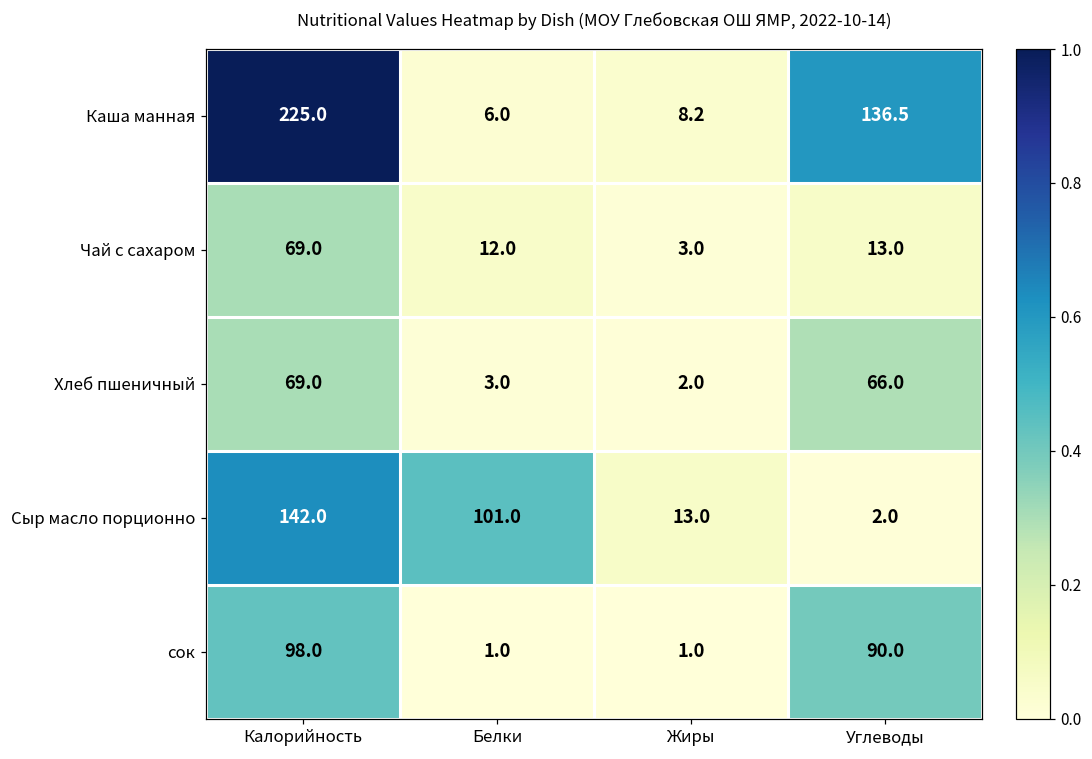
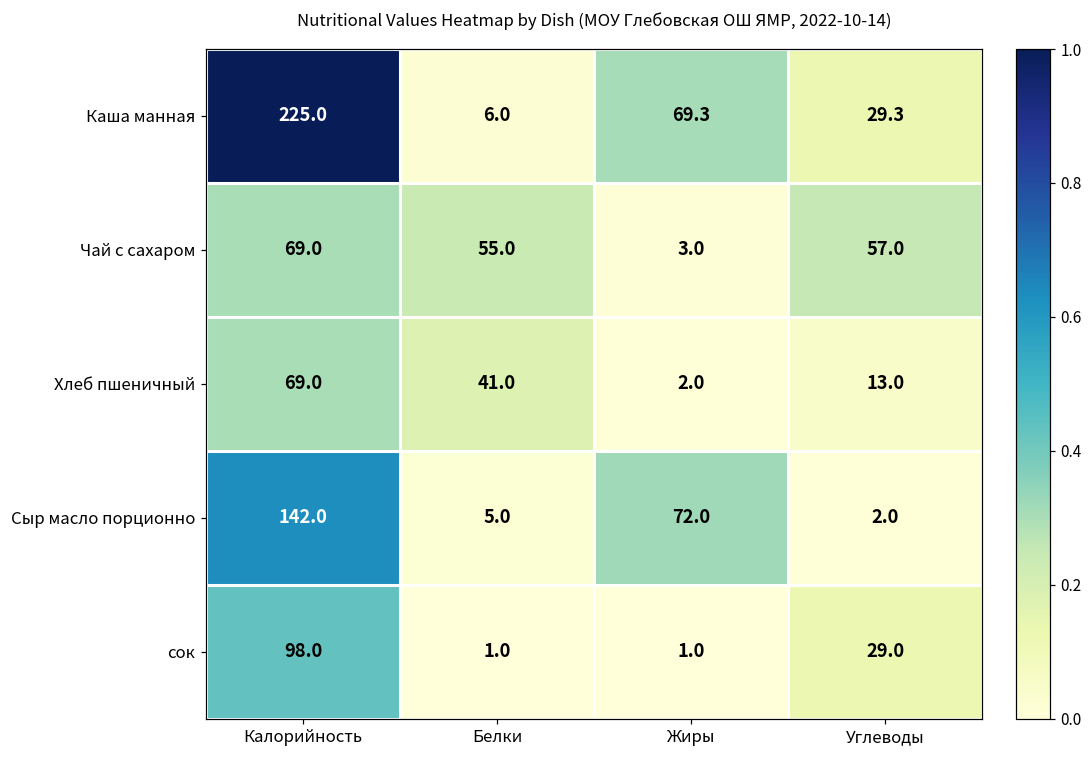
Каша манная, Жиры: 8.2 -> 69.3
Каша манная, Углеводы: 136.5 -> 29.3
Чай с сахаром, Белки: 12.0 -> 55.0
Чай с сахаром, Углеводы: 13.0 -> 57.0
Хлеб пшеничный, Белки: 3.0 -> 41.0
Хлеб пшеничный, Углеводы: 66.0 -> 13.0
Сыр масло порционно, Белки: 101.0 -> 5.0
Сыр масло порционно, Жиры: 13.0 -> 72.0
сок, Углеводы: 90.0 -> 29.0
